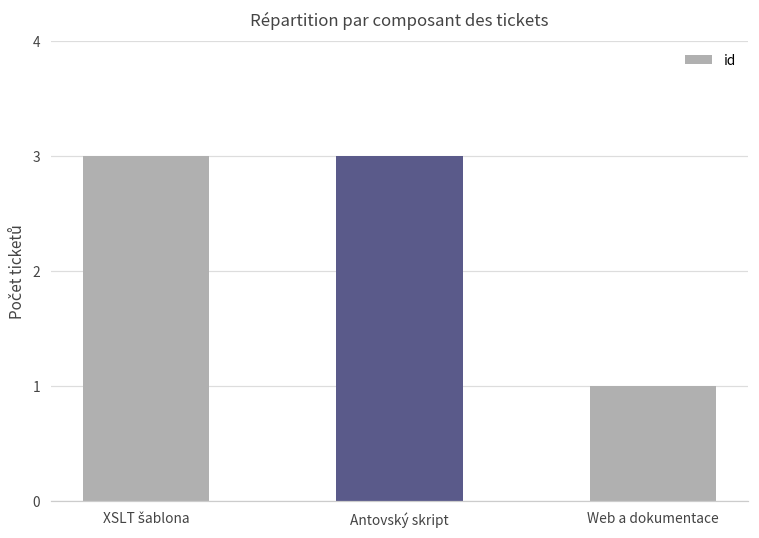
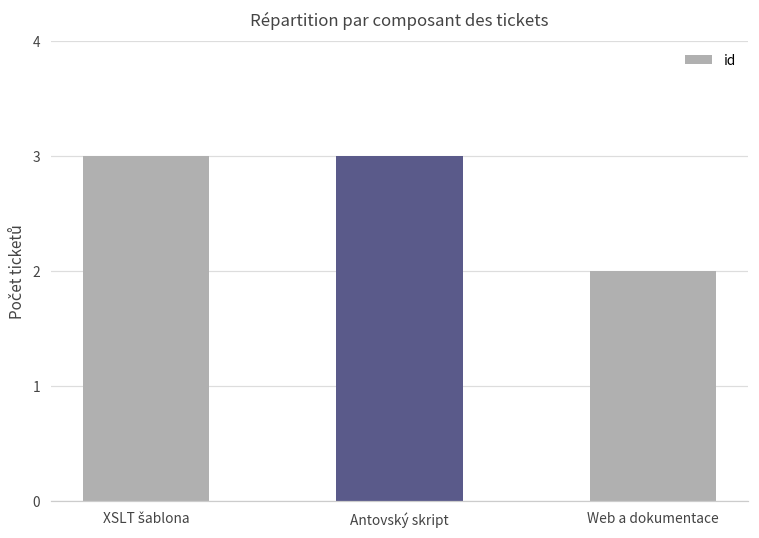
Web a dokumentace: 1 -> 2
